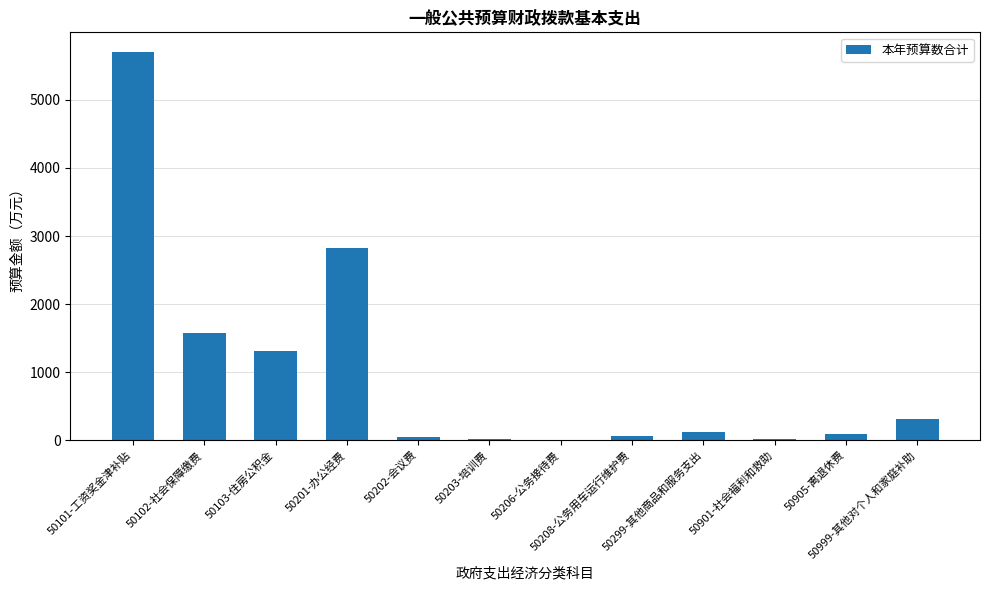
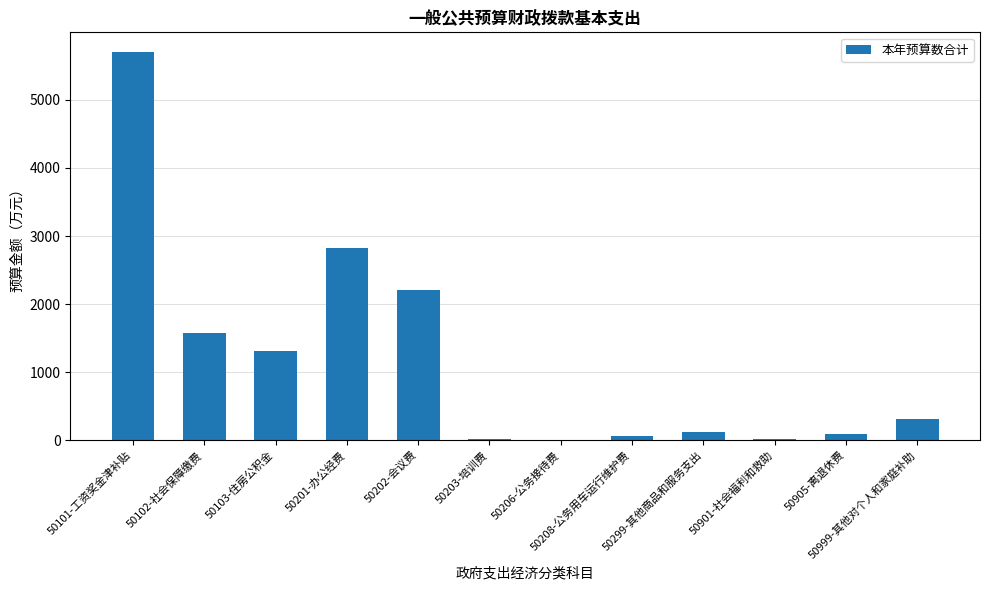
50202-会议费: 0 -> 2200
